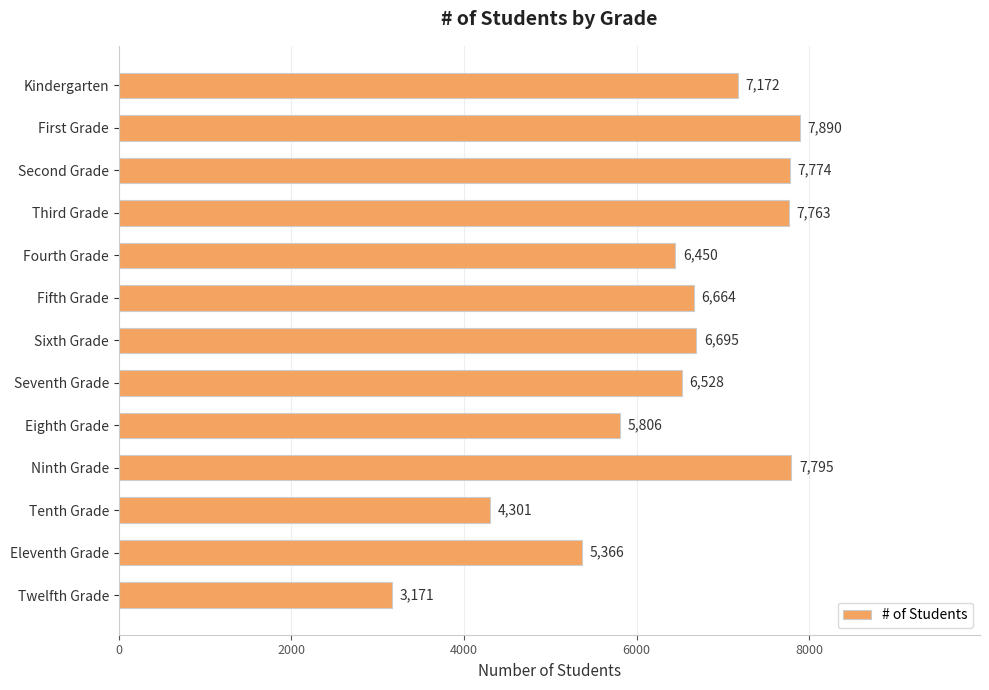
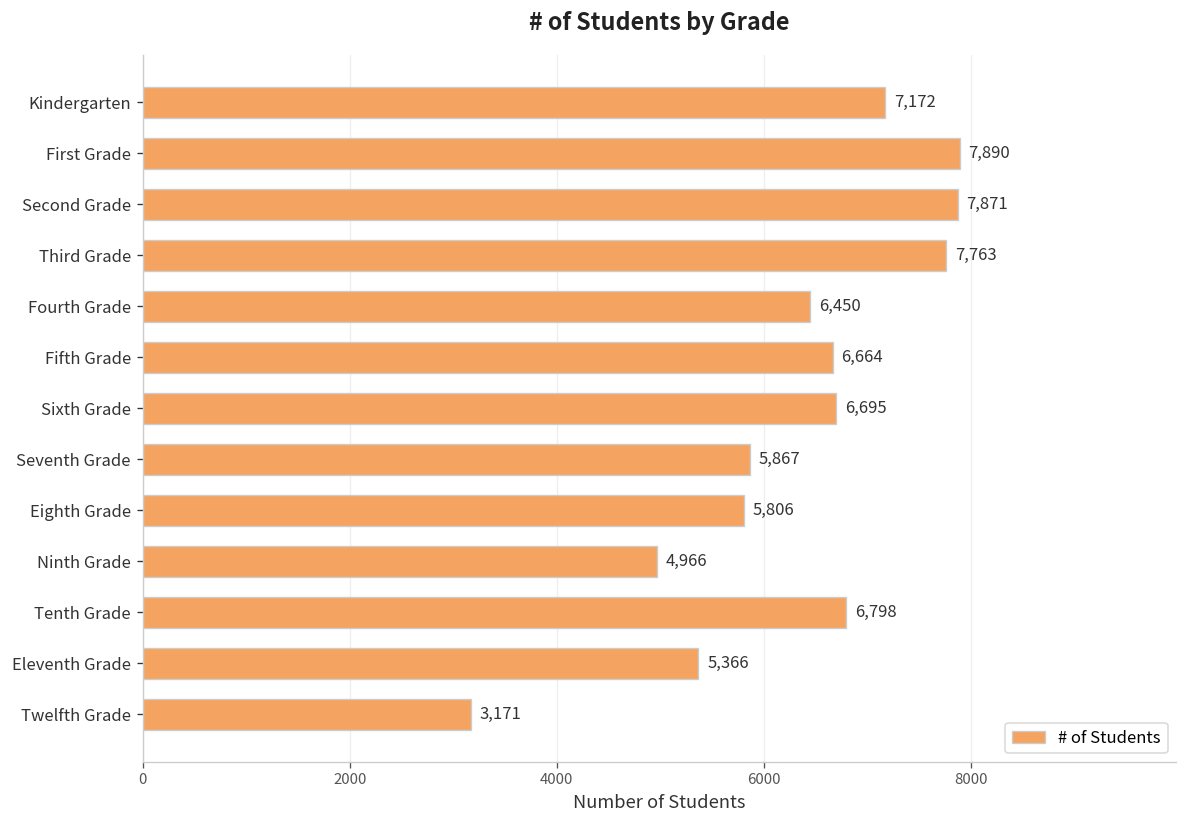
Second Grade: 7,774 -> 7,871
Seventh Grade: 6,528 -> 5,867
Ninth Grade: 7,795 -> 4,966
Tenth Grade: 4,301 -> 6,798
